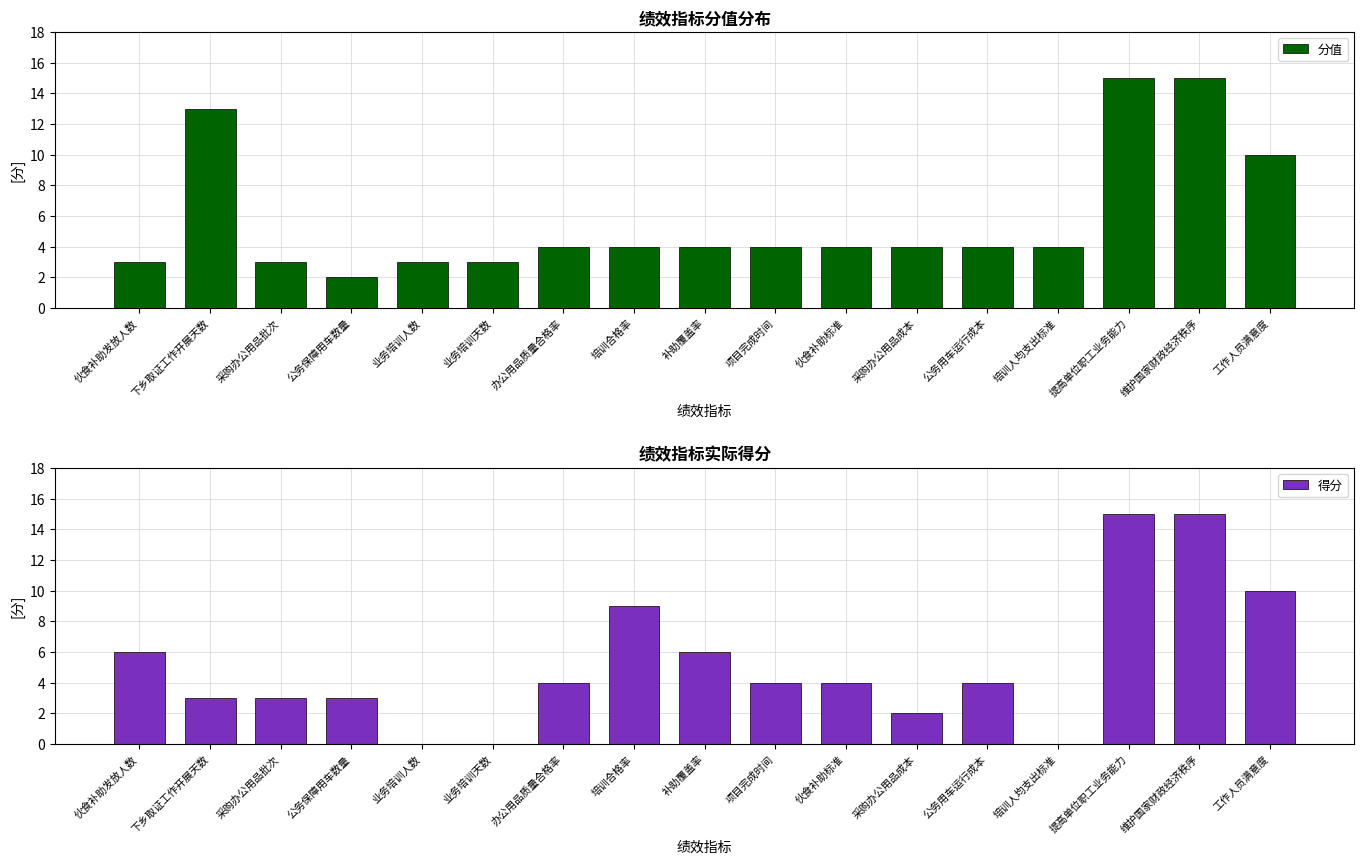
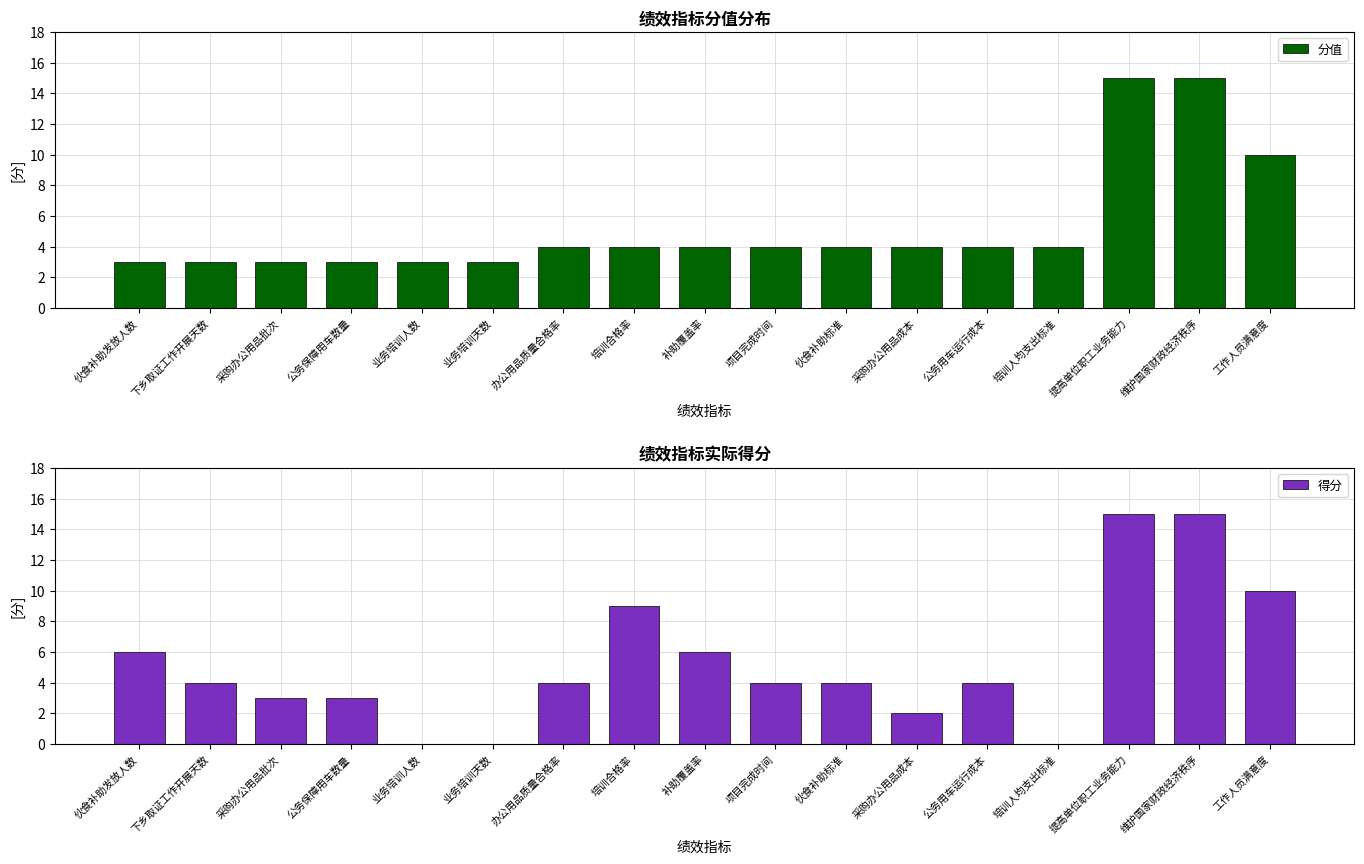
绩效指标分值分布, 下乡取证工作开展天数: 13 -> 3
绩效指标分值分布, 公务保障用车数量: 2 -> 3
绩效指标实际得分, 下乡取证工作开展天数: 3 -> 4
